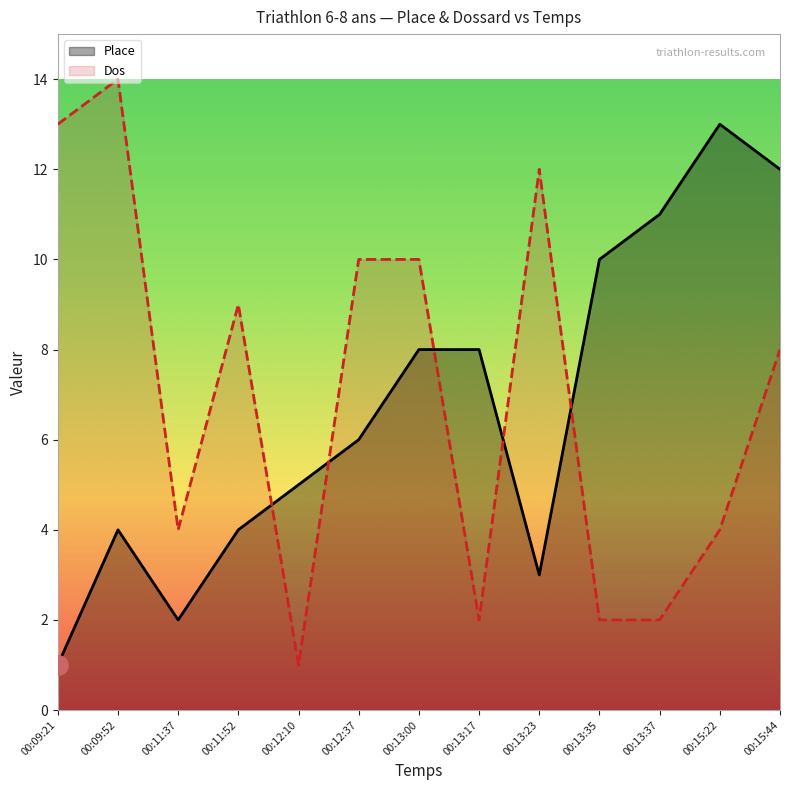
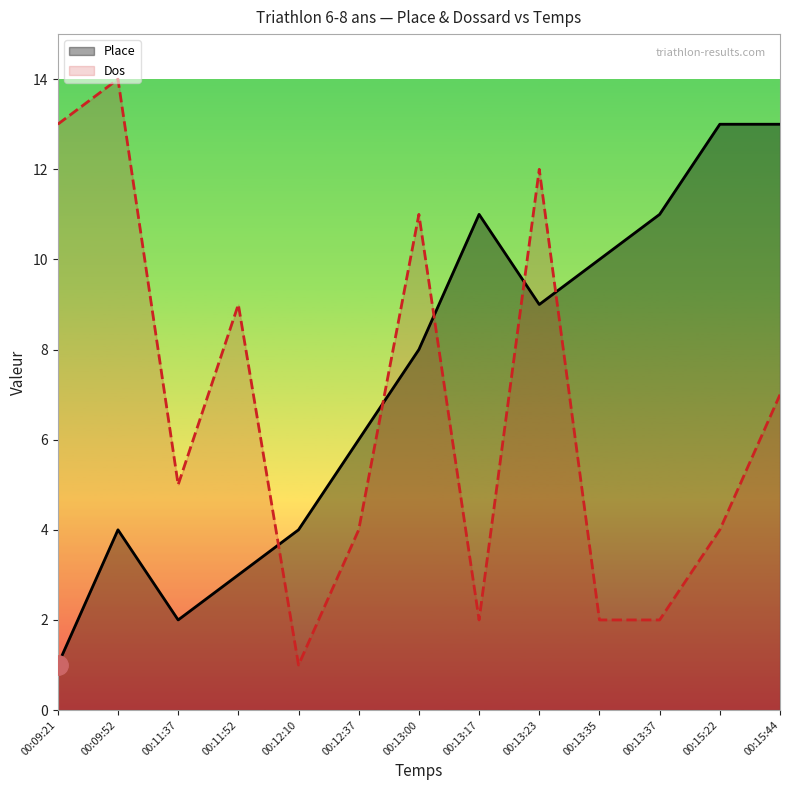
Dos, 00:11:37: 4 -> 5
Place, 00:11:52: 4 -> 3
Place, 00:12:10: 5 -> 4
Dos, 00:12:37: 10 -> 4
Dos, 00:13:00: 10 -> 11
Place, 00:13:17: 8 -> 11
Place, 00:13:23: 3 -> 9
Place, 00:15:44: 12 -> 13
Dos, 00:15:44: 8 -> 7
